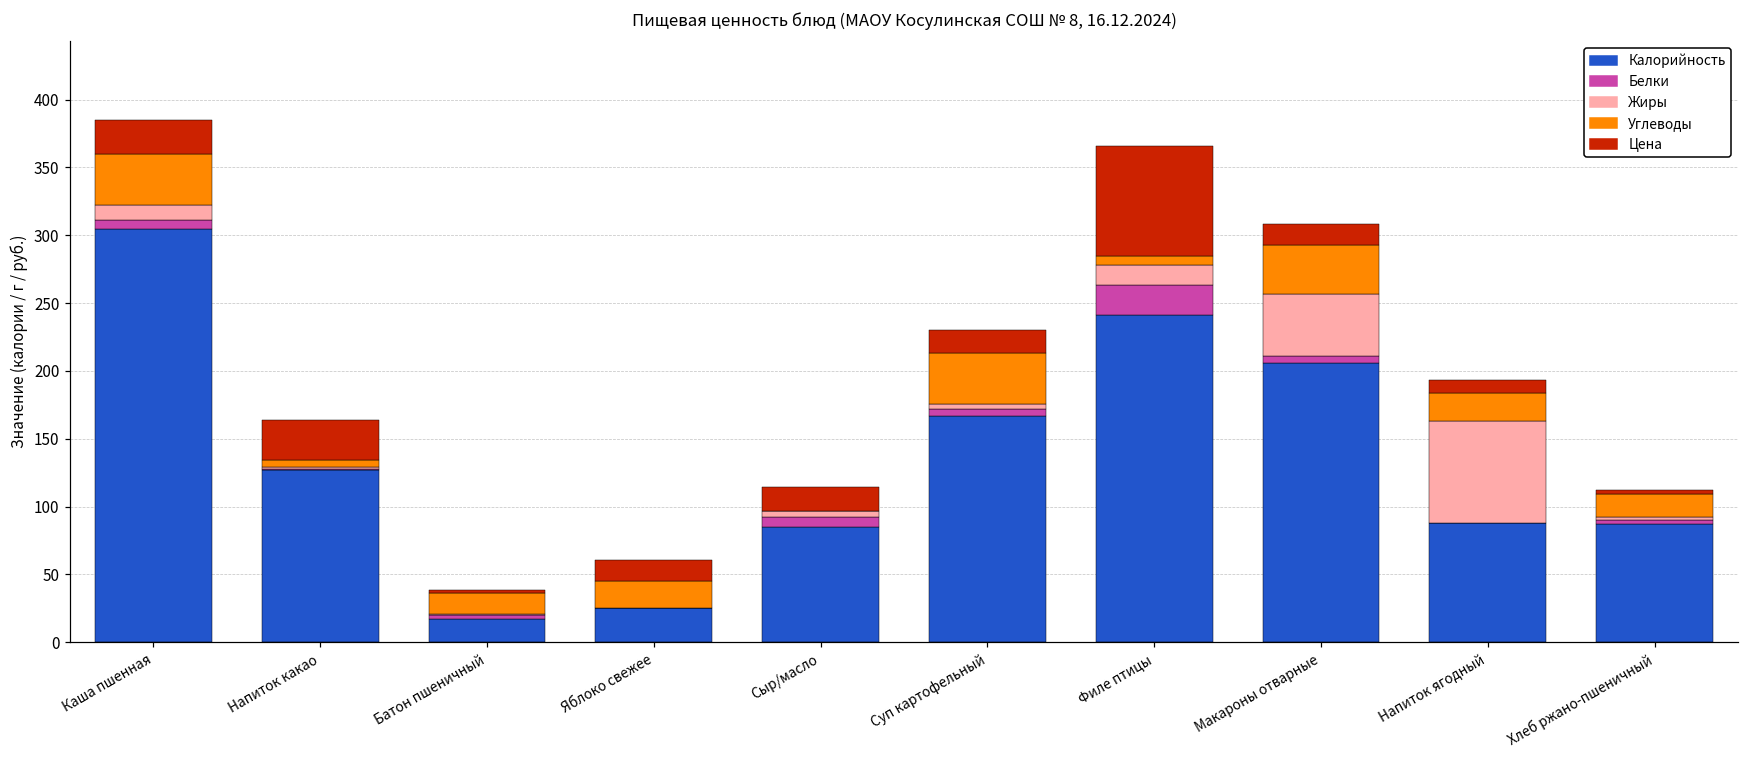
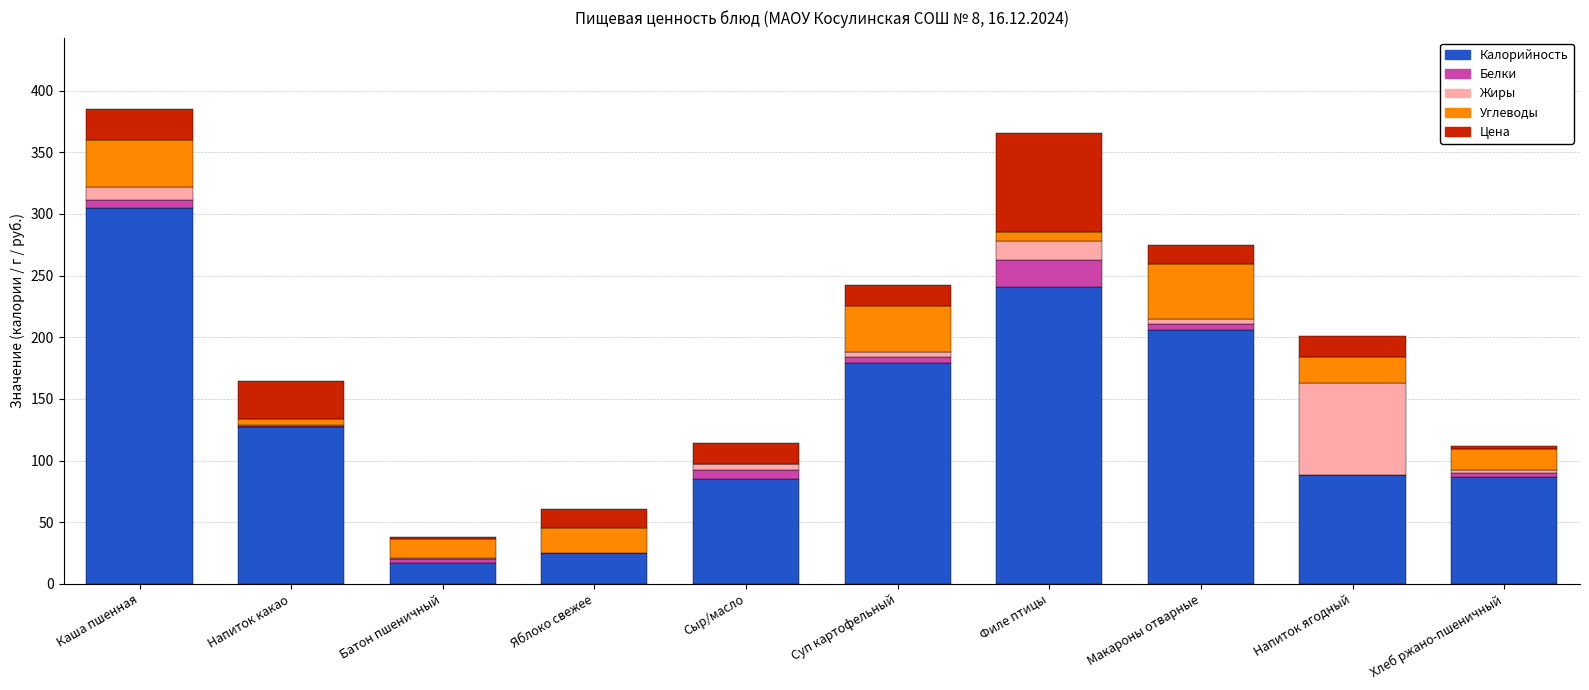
Калорийность, Суп картофельный: 167 -> 179
Жиры, Макароны отварные: 46 -> 4
Углеводы, Макароны отварные: 36 -> 44
Цена, Напиток ягодный: 9 -> 17
